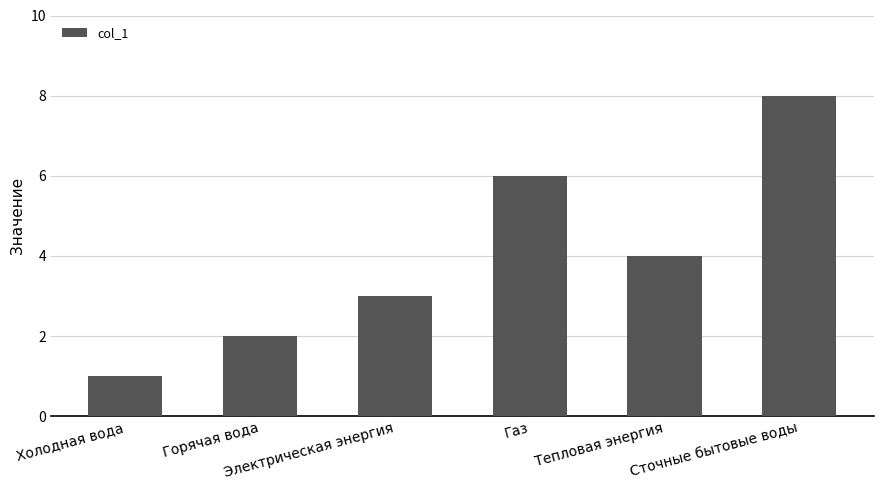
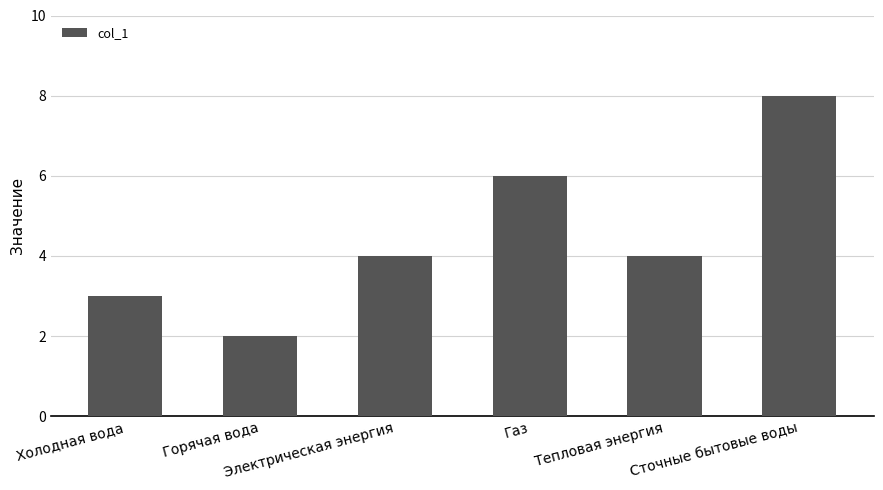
Холодная вода: 1 -> 3
Электрическая энергия: 3 -> 4
